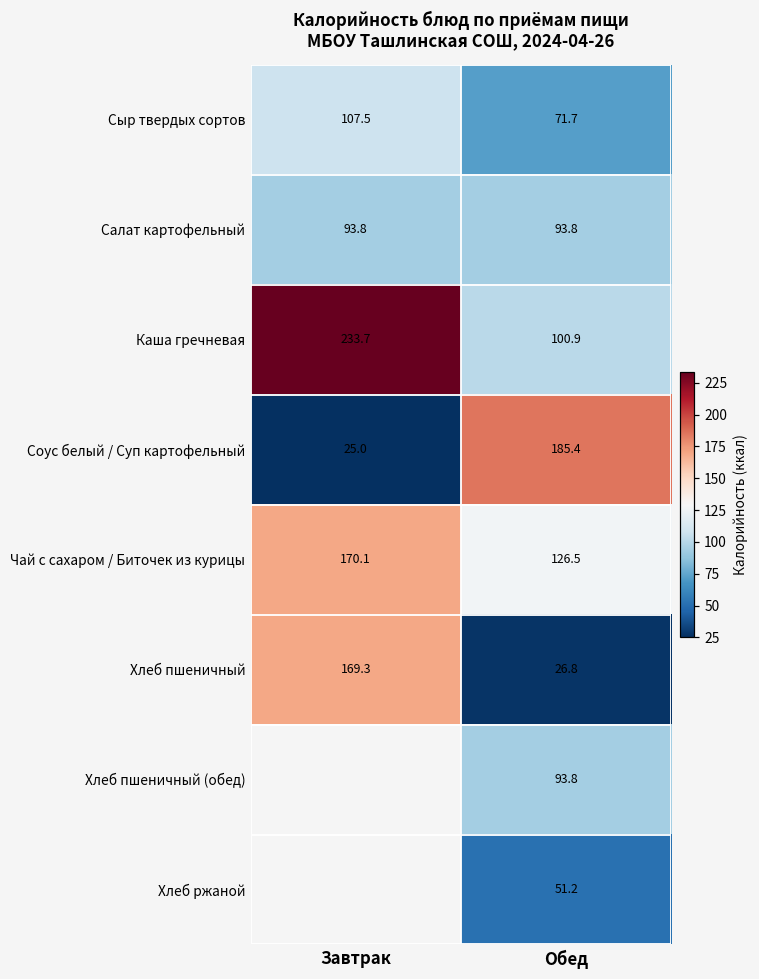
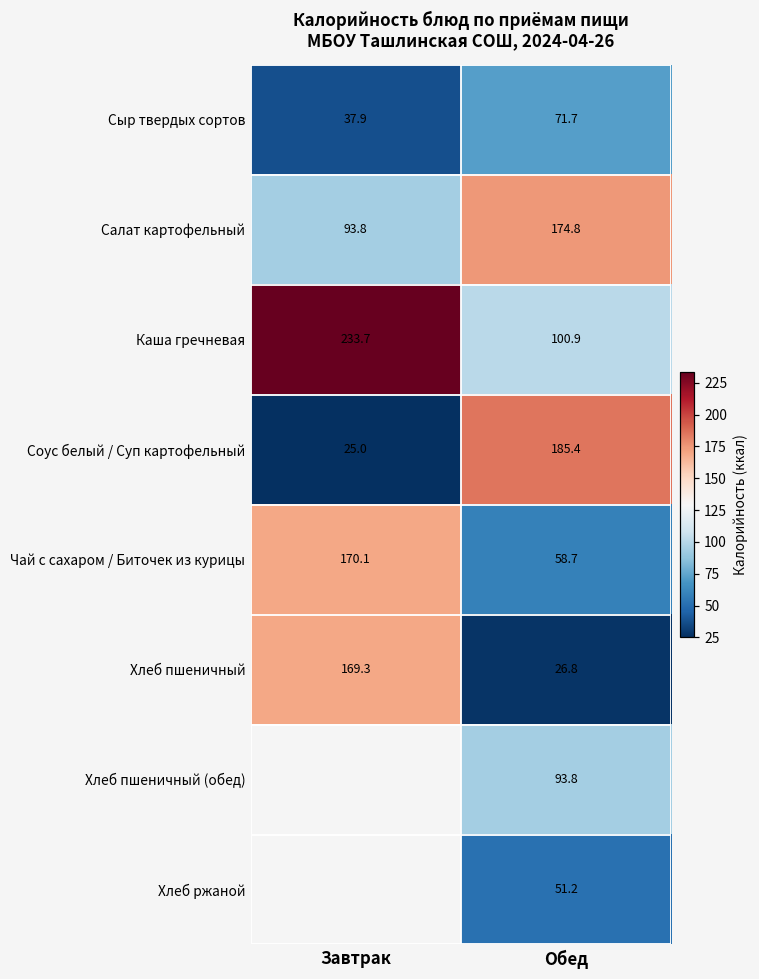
Сыр твердых сортов, Завтрак: 107.5 -> 37.9
Салат картофельный, Обед: 93.8 -> 174.8
Чай с сахаром / Биточек из курицы, Обед: 126.5 -> 58.7
